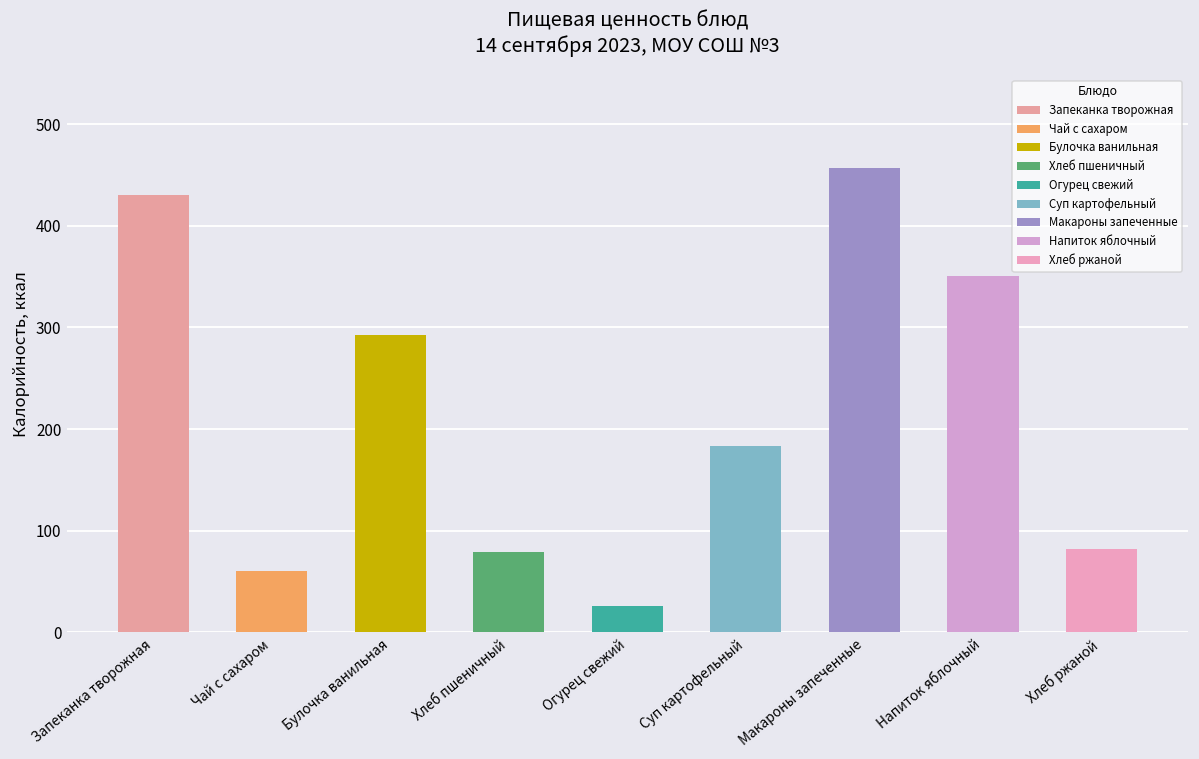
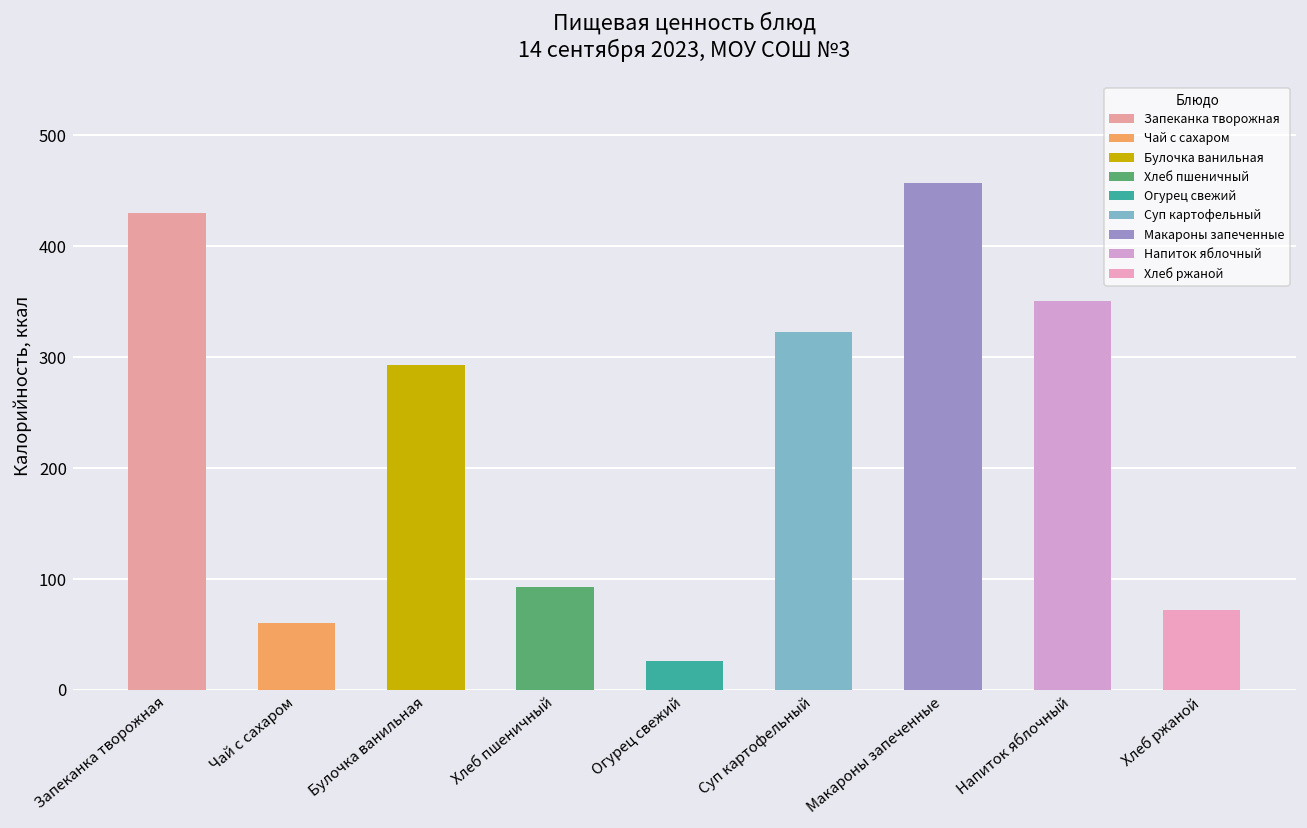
Хлеб пшеничный: 80 -> 90
Суп картофельный: 180 -> 320
Хлеб ржаной: 80 -> 70
